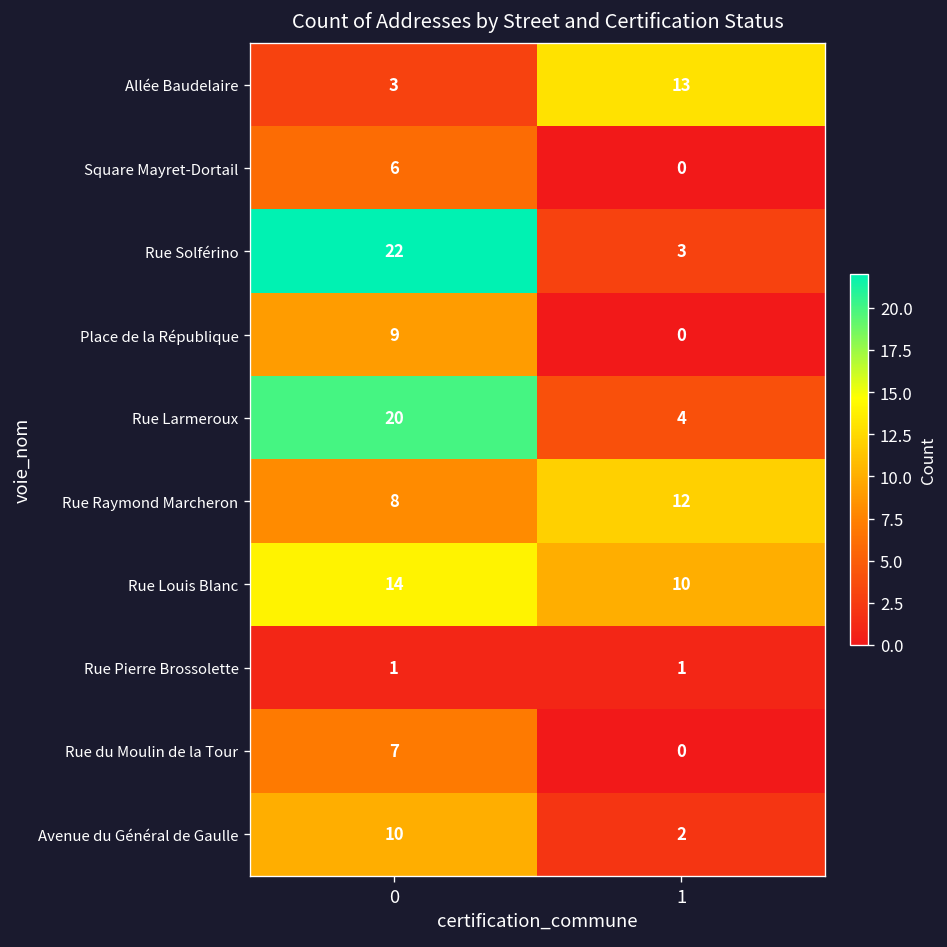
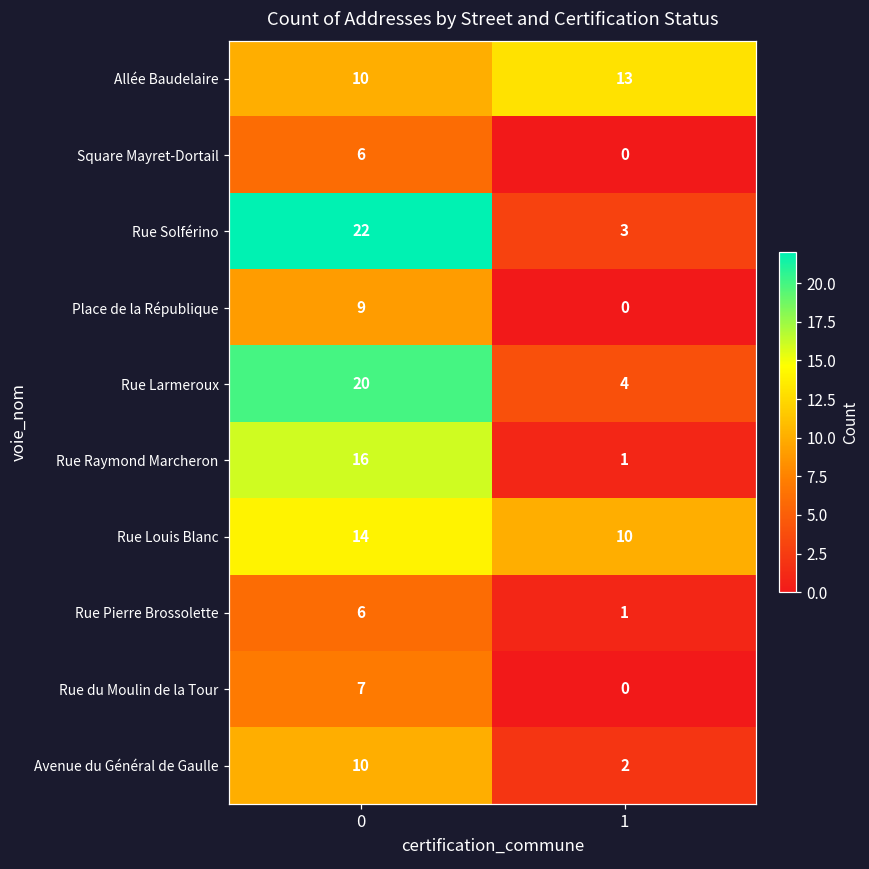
Allée Baudelaire, 0: 3 -> 10
Rue Raymond Marcheron, 0: 8 -> 16
Rue Raymond Marcheron, 1: 12 -> 1
Rue Pierre Brossolette, 0: 1 -> 6
